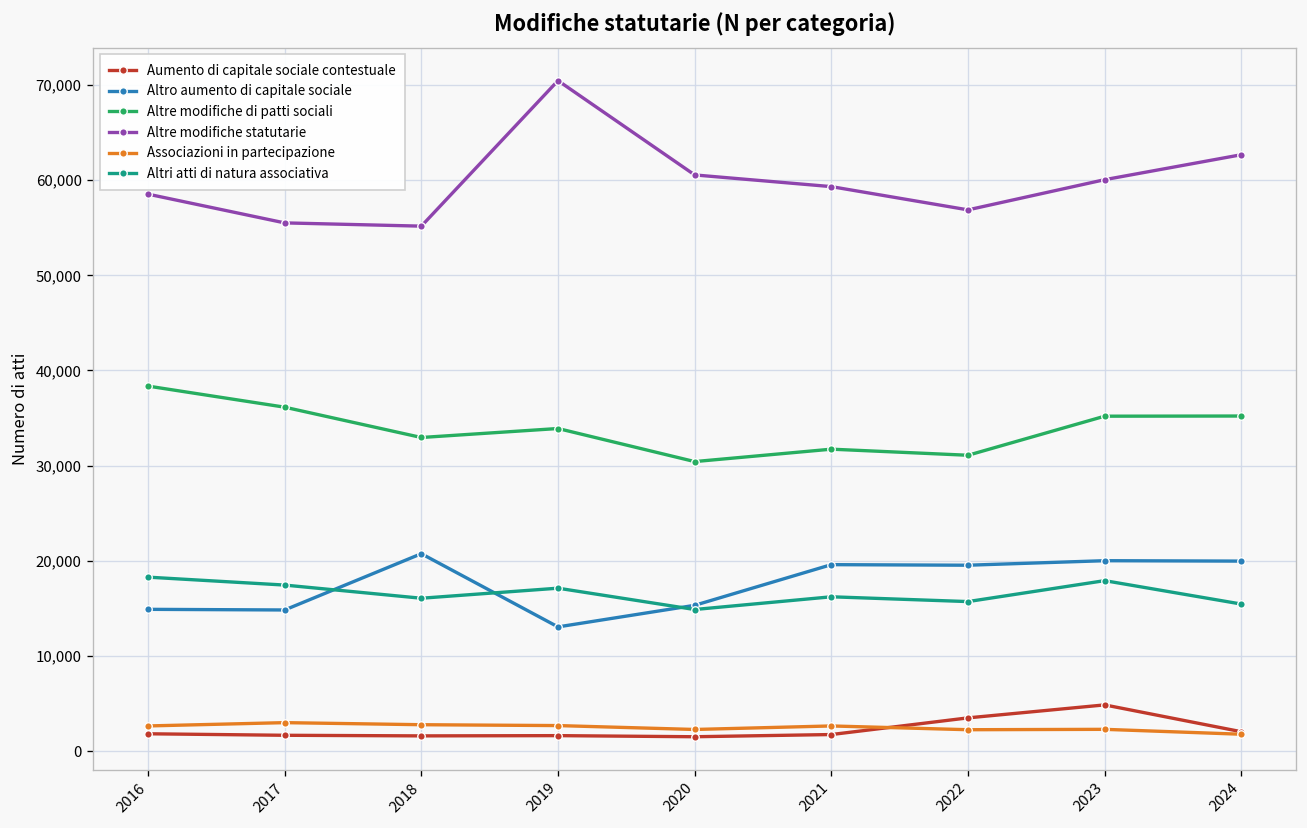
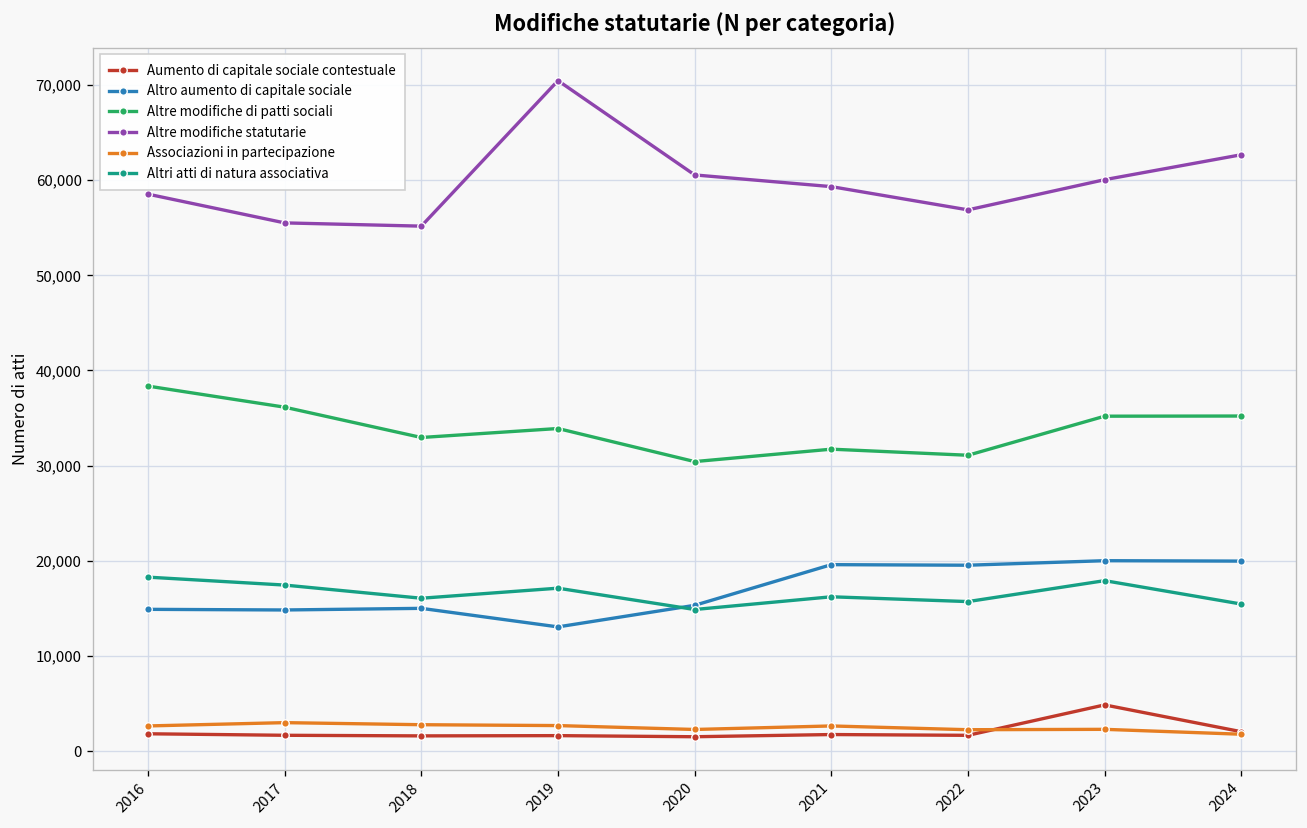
Altro aumento di capitale sociale, 2018: 21,000 -> 15,000
Aumento di capitale sociale contestuale, 2022: 3,000 -> 2,000
